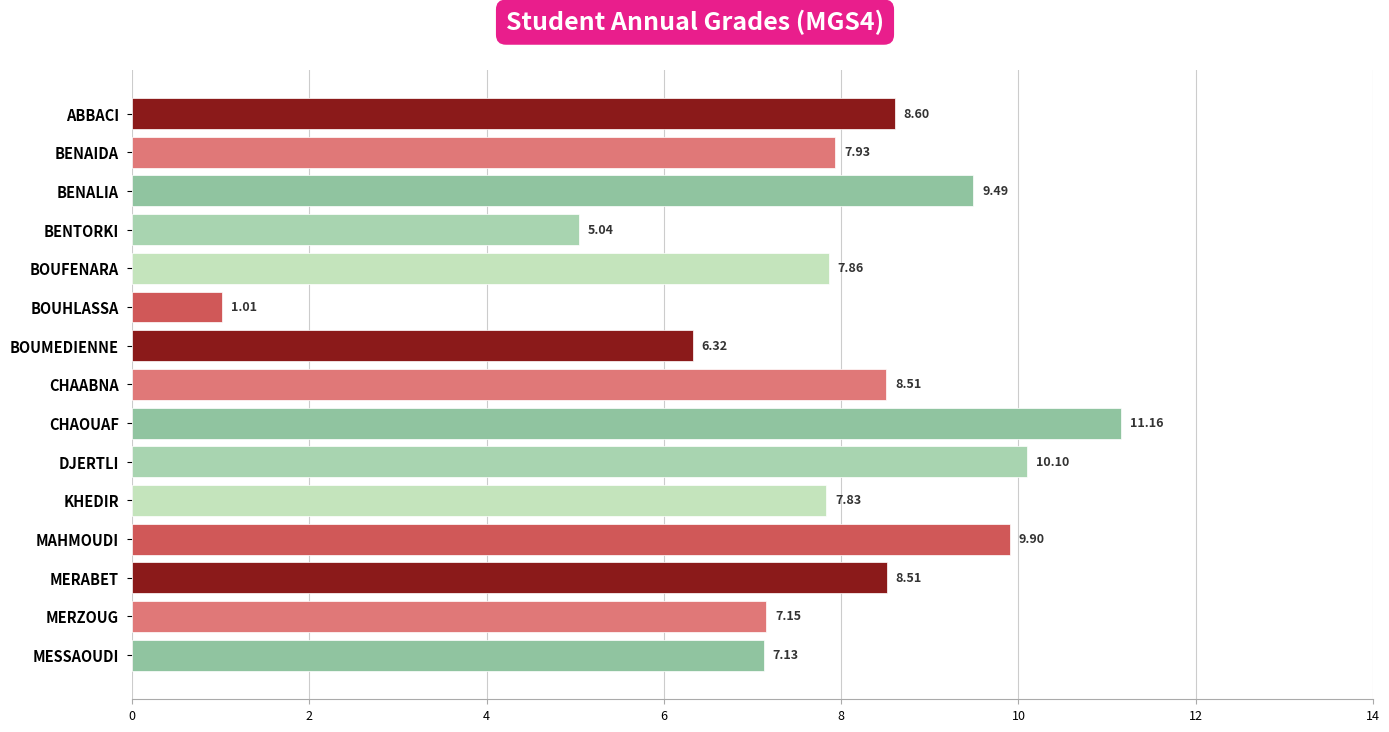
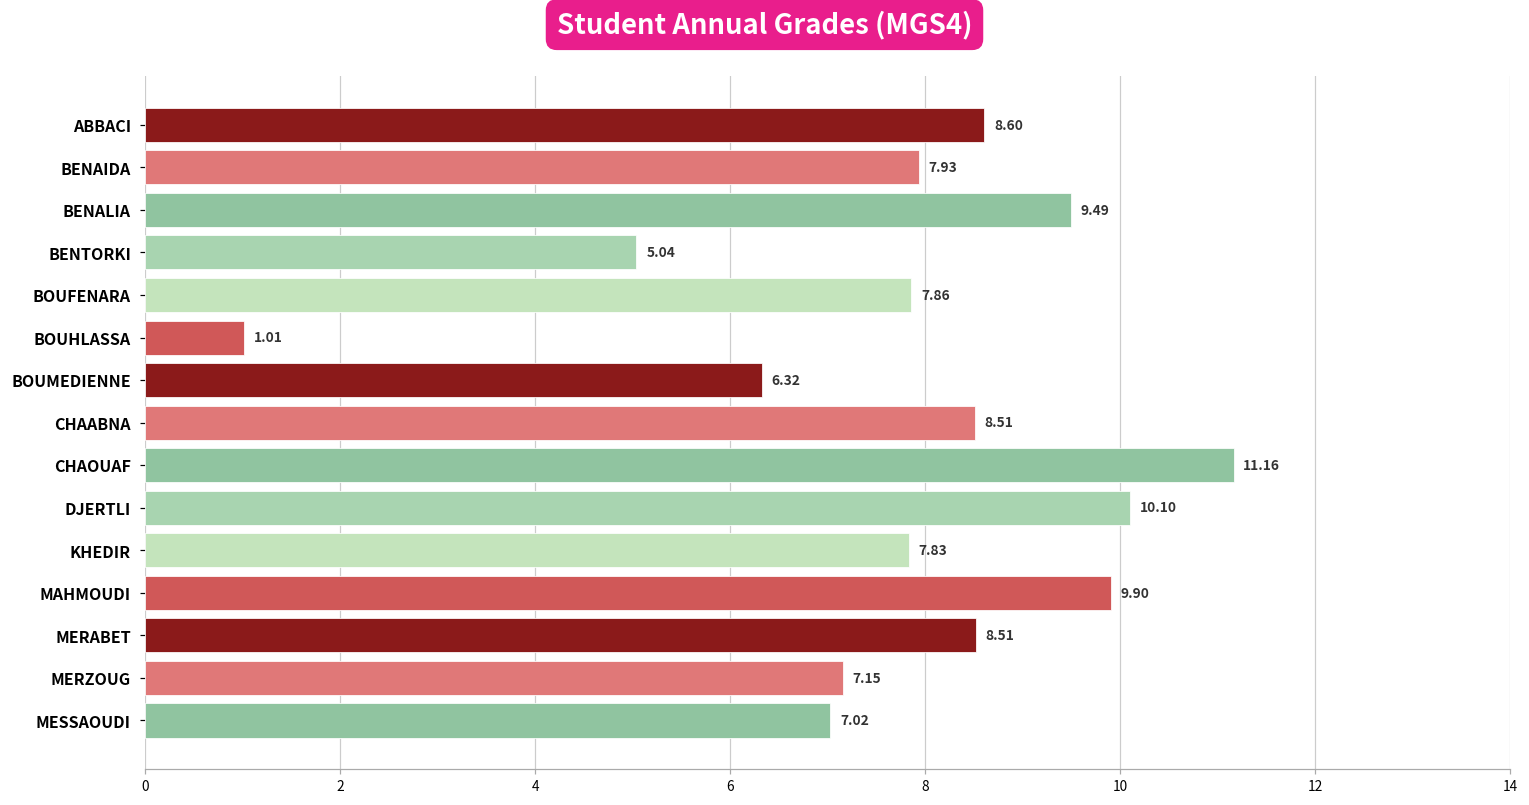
MESSAOUDI: 7.13 -> 7.02
